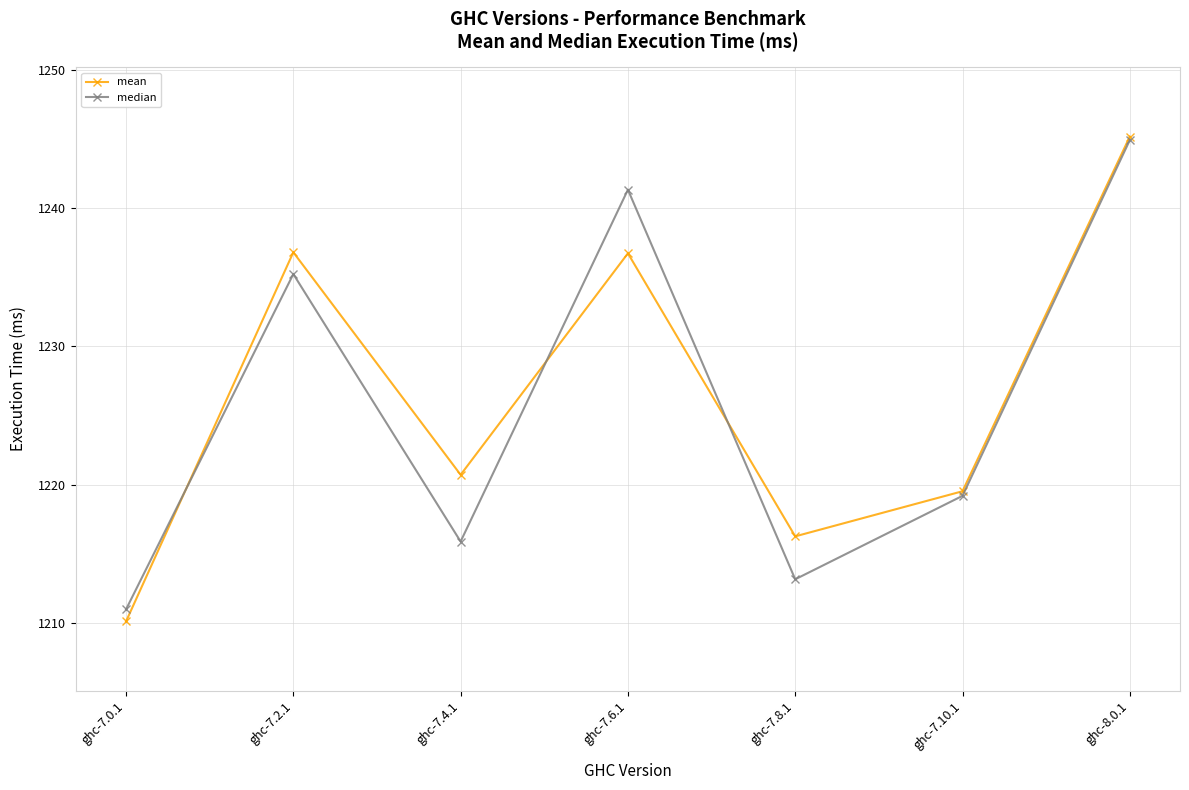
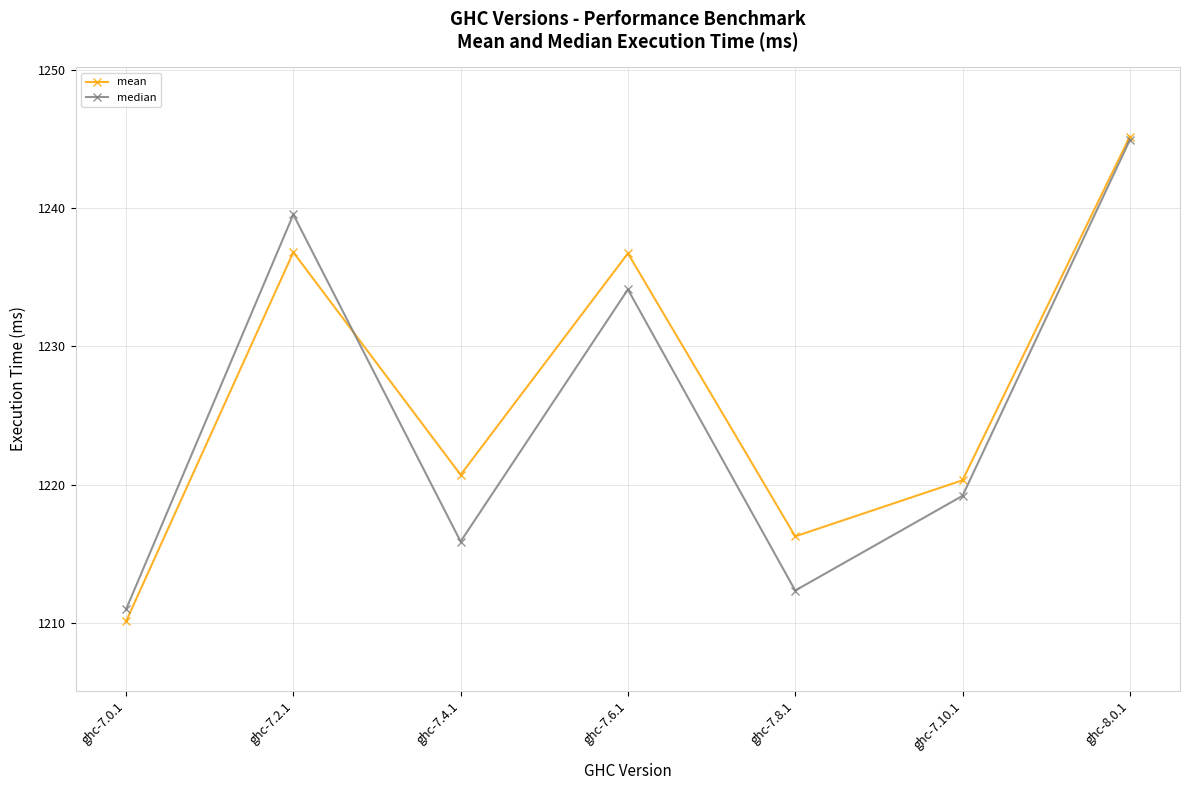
median, ghc-7.2.1: 1235.2 -> 1239.5
median, ghc-7.6.1: 1241.3 -> 1234.1
median, ghc-7.8.1: 1213.2 -> 1212.4
mean, ghc-7.10.1: 1219.5 -> 1220.3
